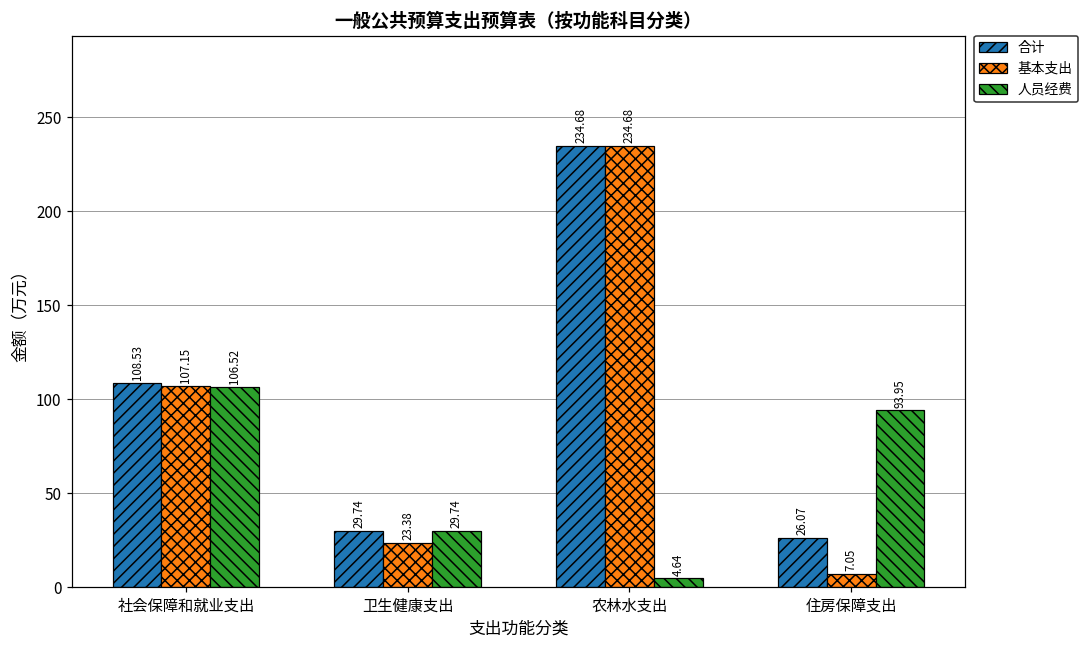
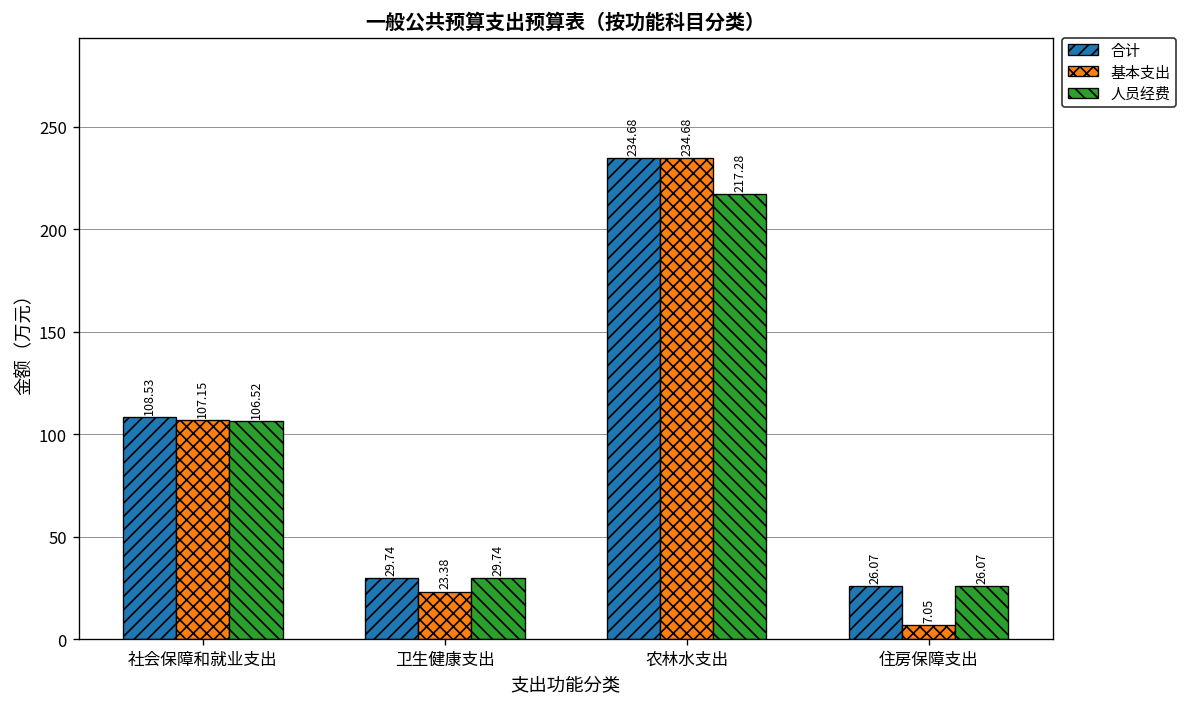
人员经费, 农林水支出: 4.64 -> 217.28
人员经费, 住房保障支出: 93.95 -> 26.07
